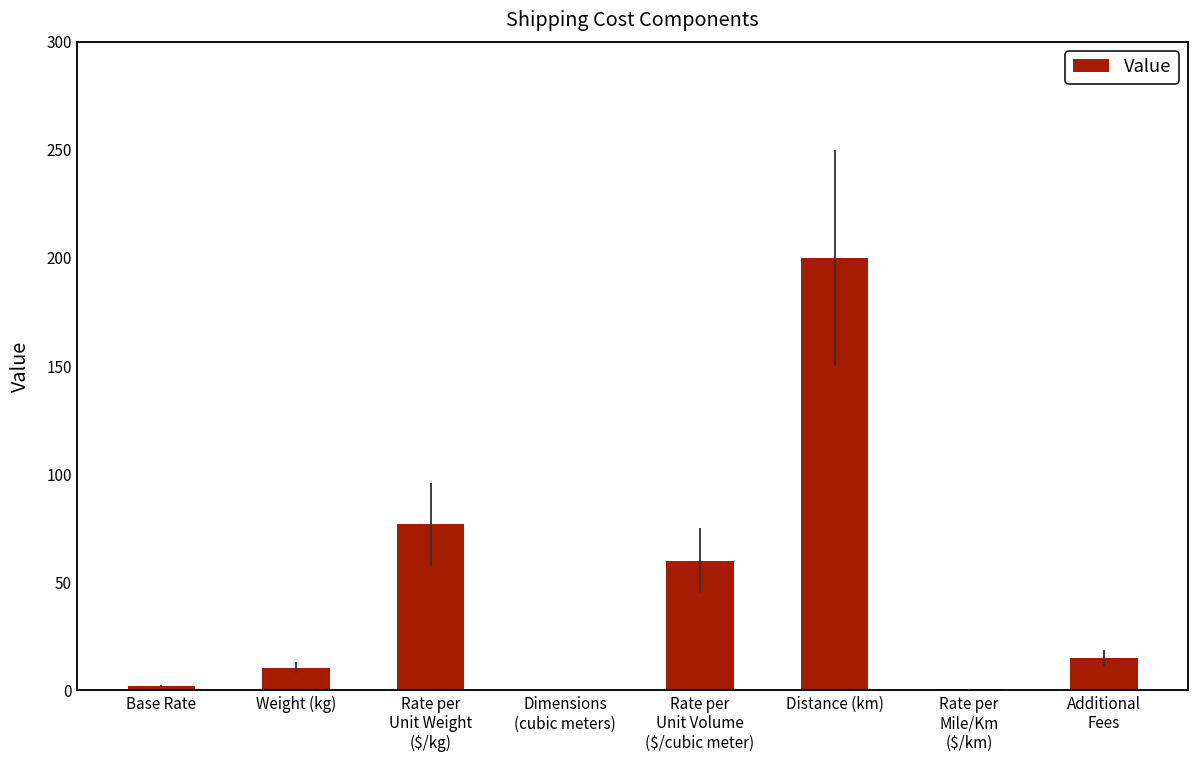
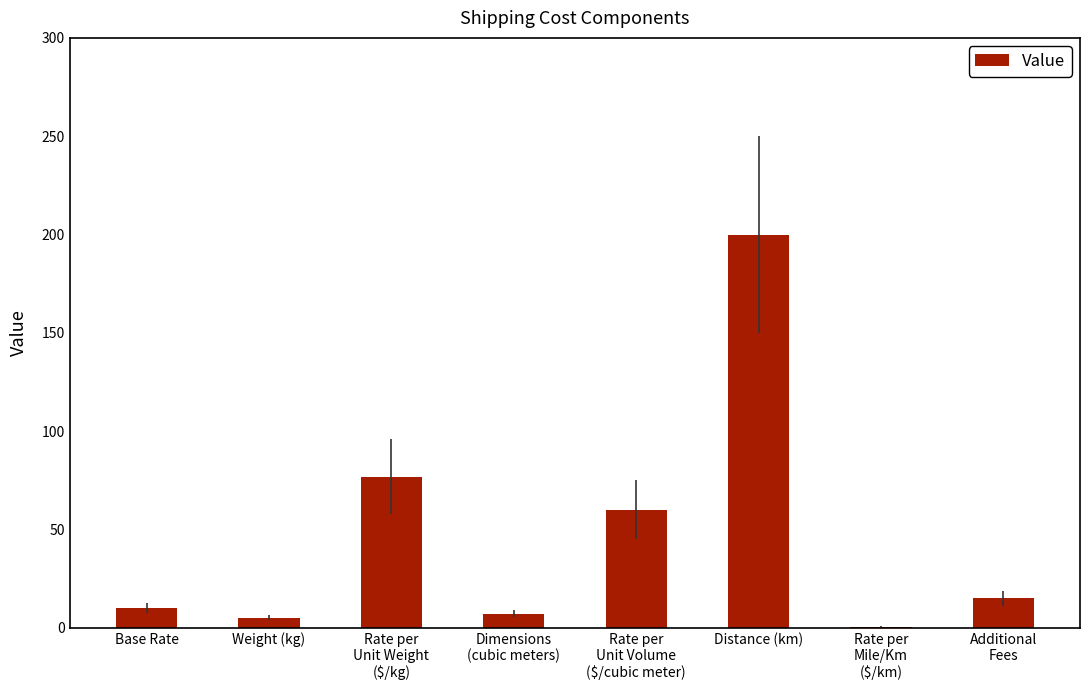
Base Rate: 2 -> 10
Weight (kg): 11 -> 5
Dimensions (cubic meters): 0 -> 7
